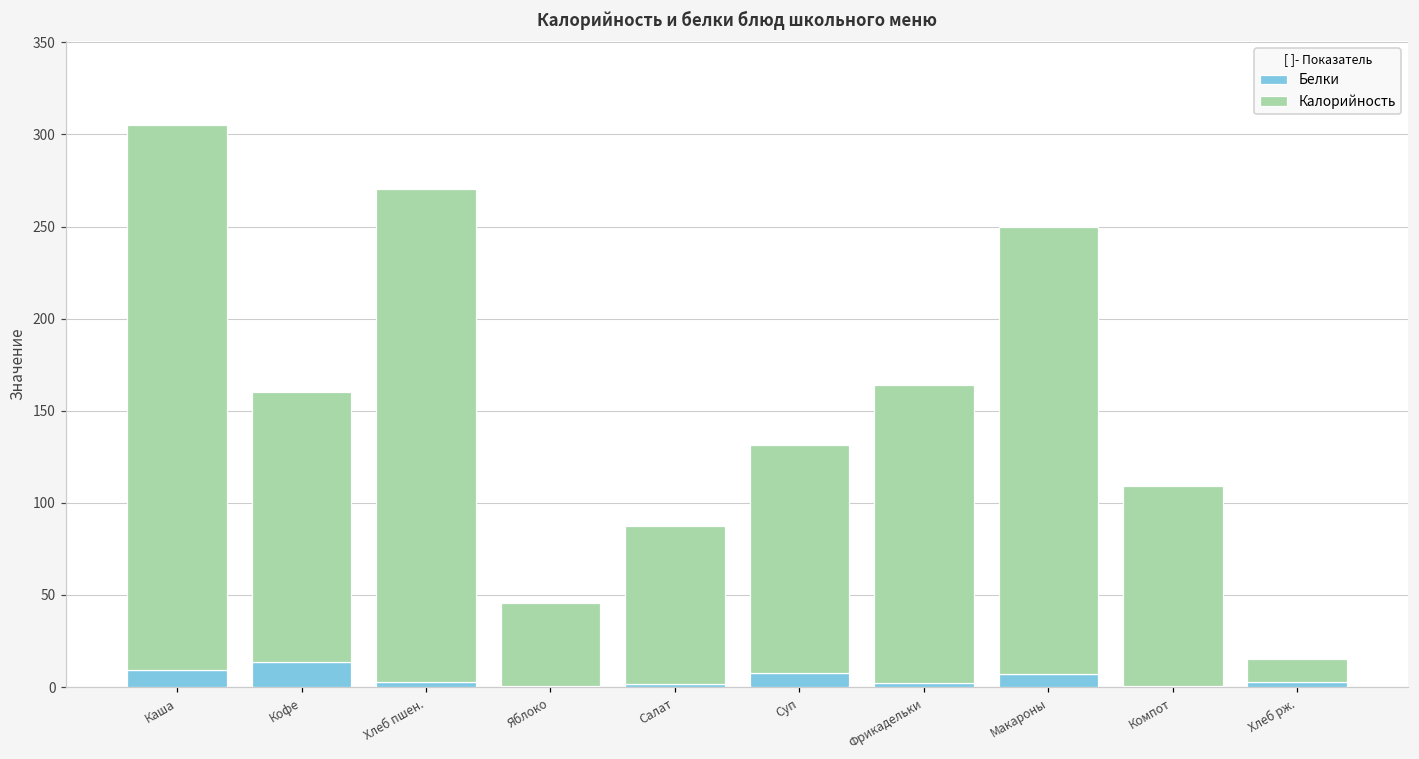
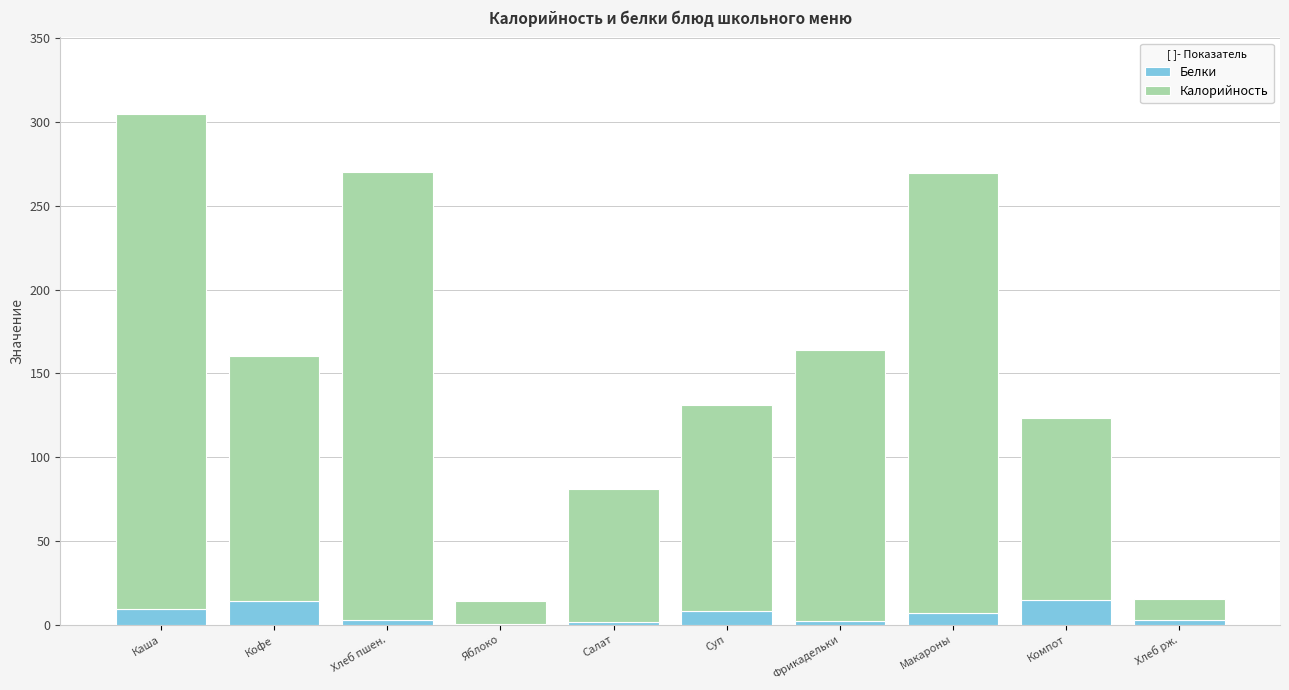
Калорийность, Яблоко: 45 -> 13
Калорийность, Салат: 86 -> 80
Калорийность, Макароны: 243 -> 262
Белки, Компот: 0 -> 15
